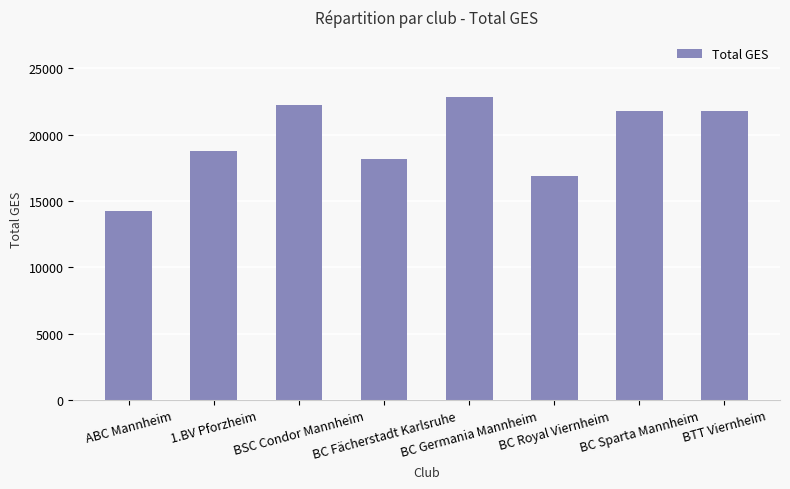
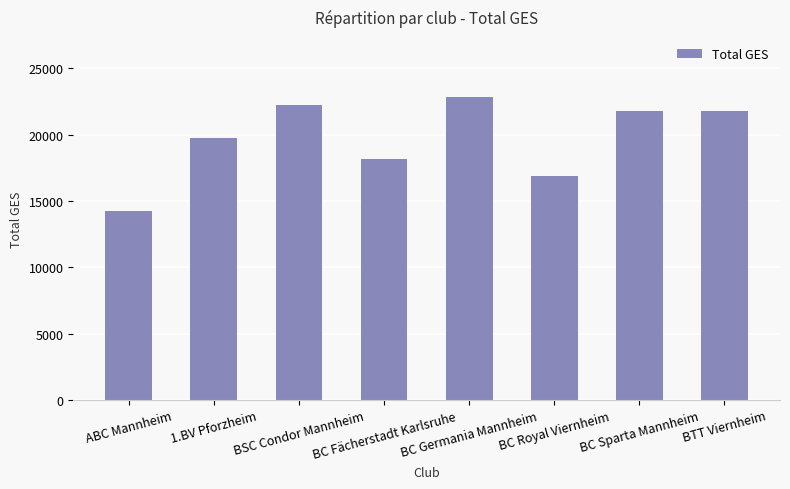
1.BV Pforzheim: 18800 -> 19800
